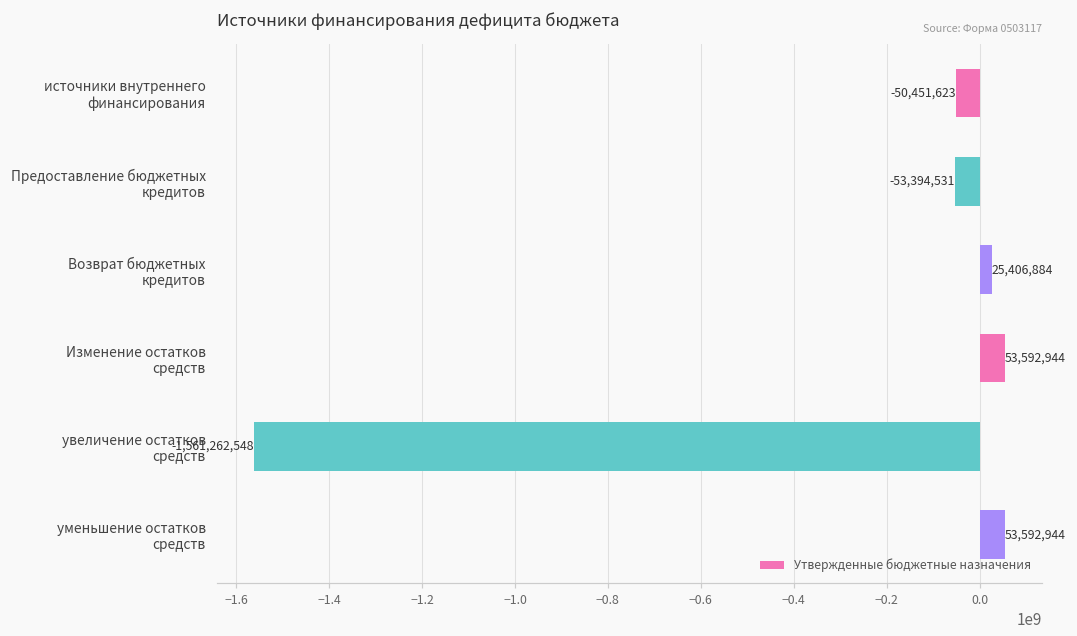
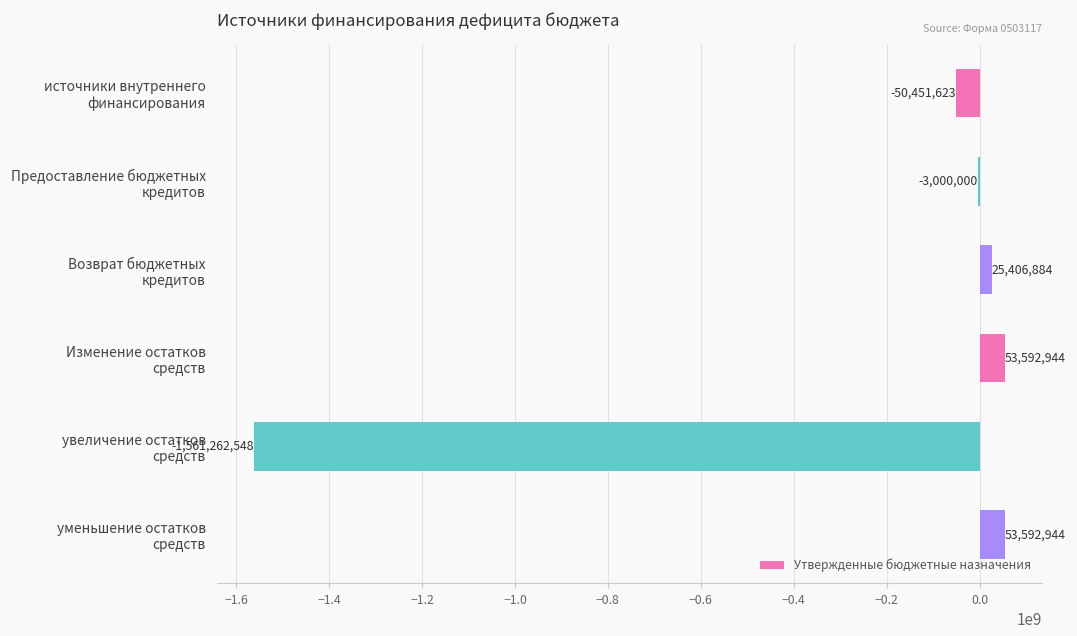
Предоставление бюджетных кредитов: -53,394,531 -> -3,000,000
